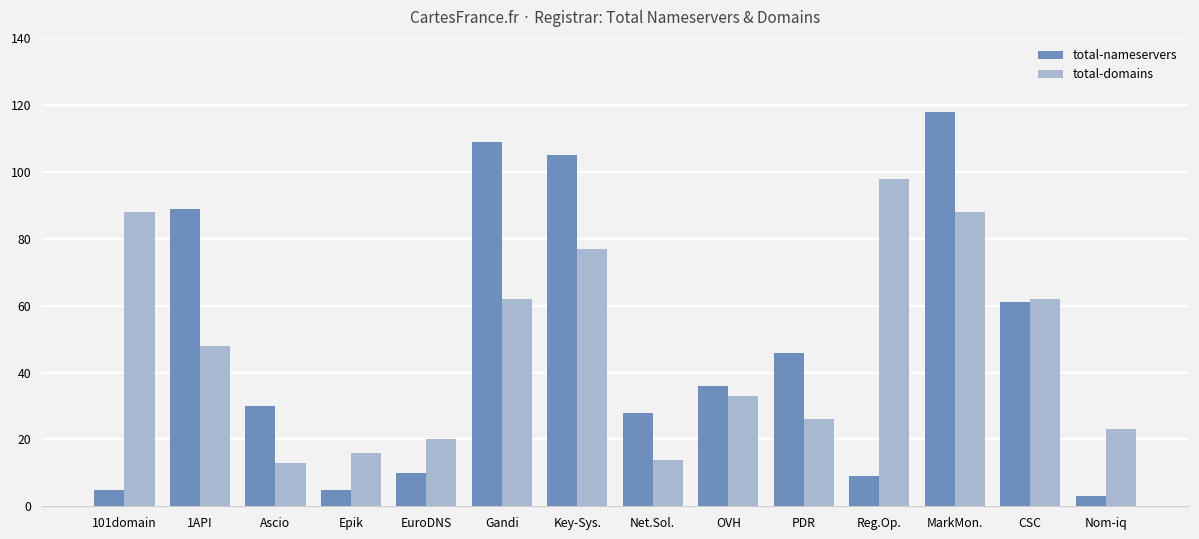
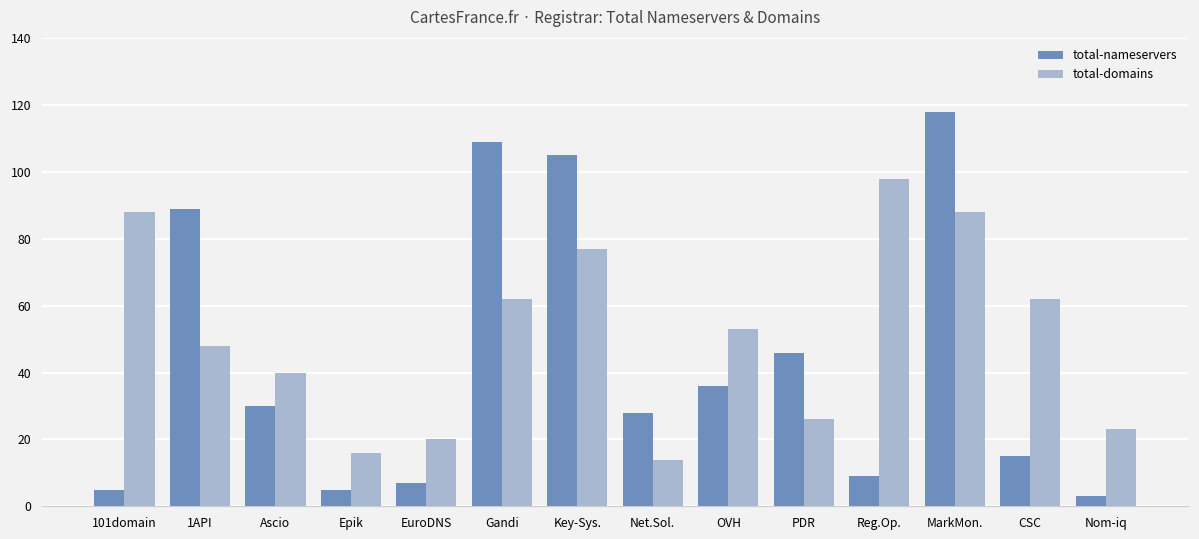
total-domains, Ascio: 13 -> 40
total-nameservers, EuroDNS: 10 -> 7
total-domains, OVH: 33 -> 53
total-nameservers, CSC: 61 -> 15
